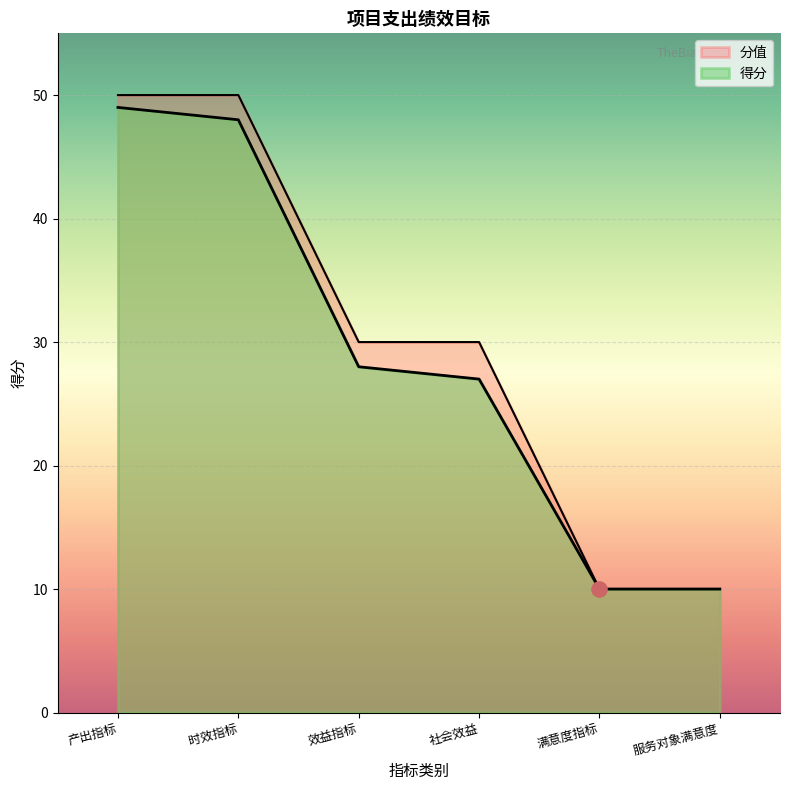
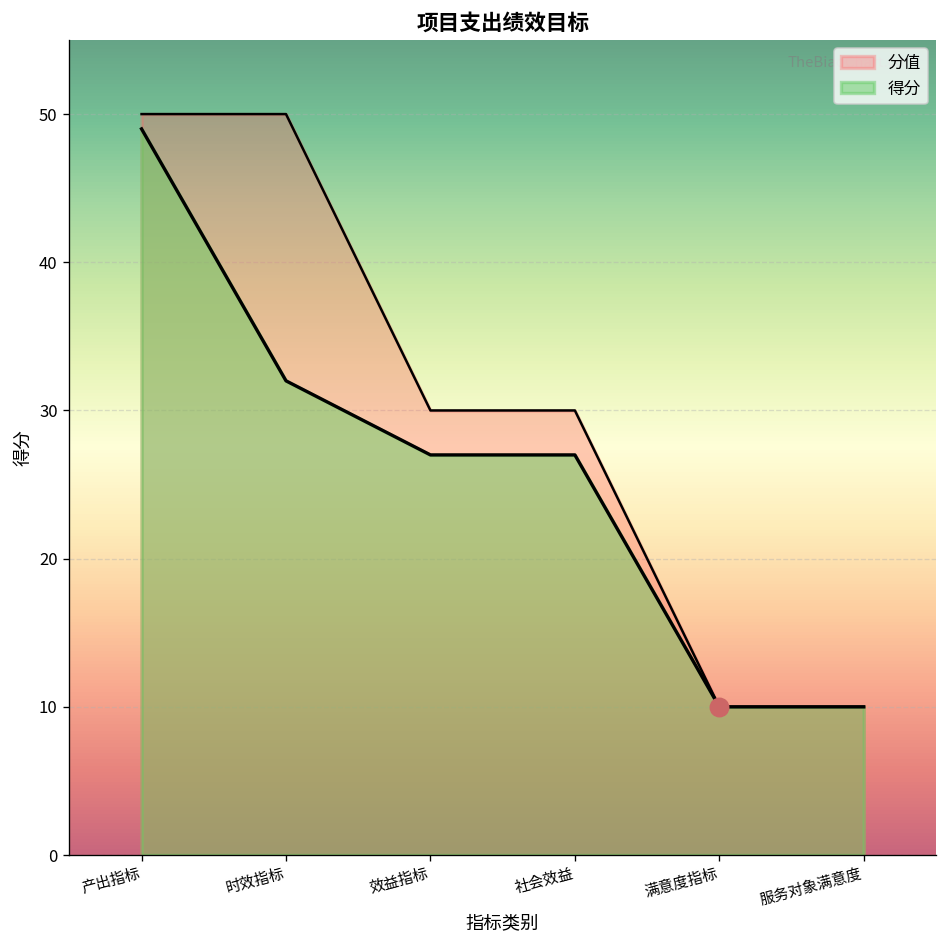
得分, 时效指标: 48 -> 32
得分, 效益指标: 28 -> 27
